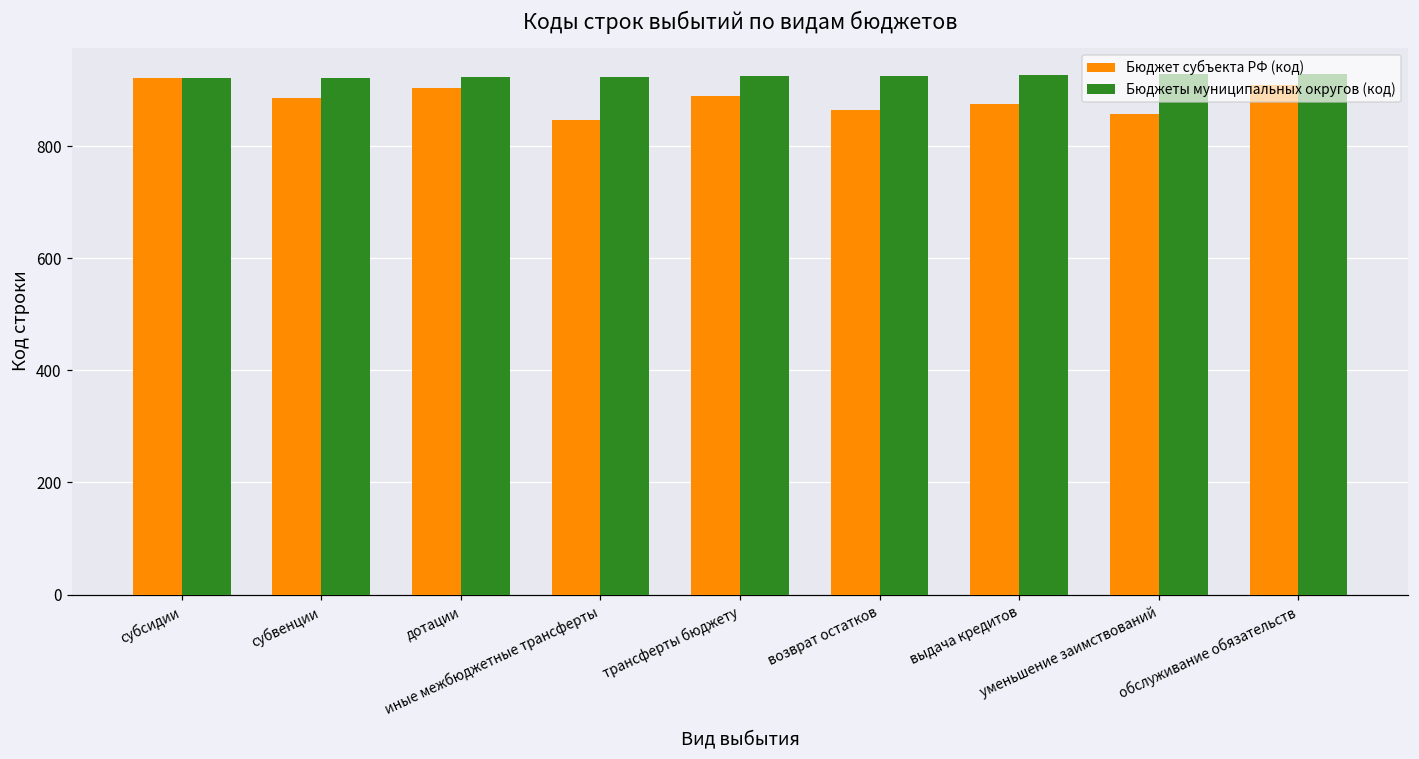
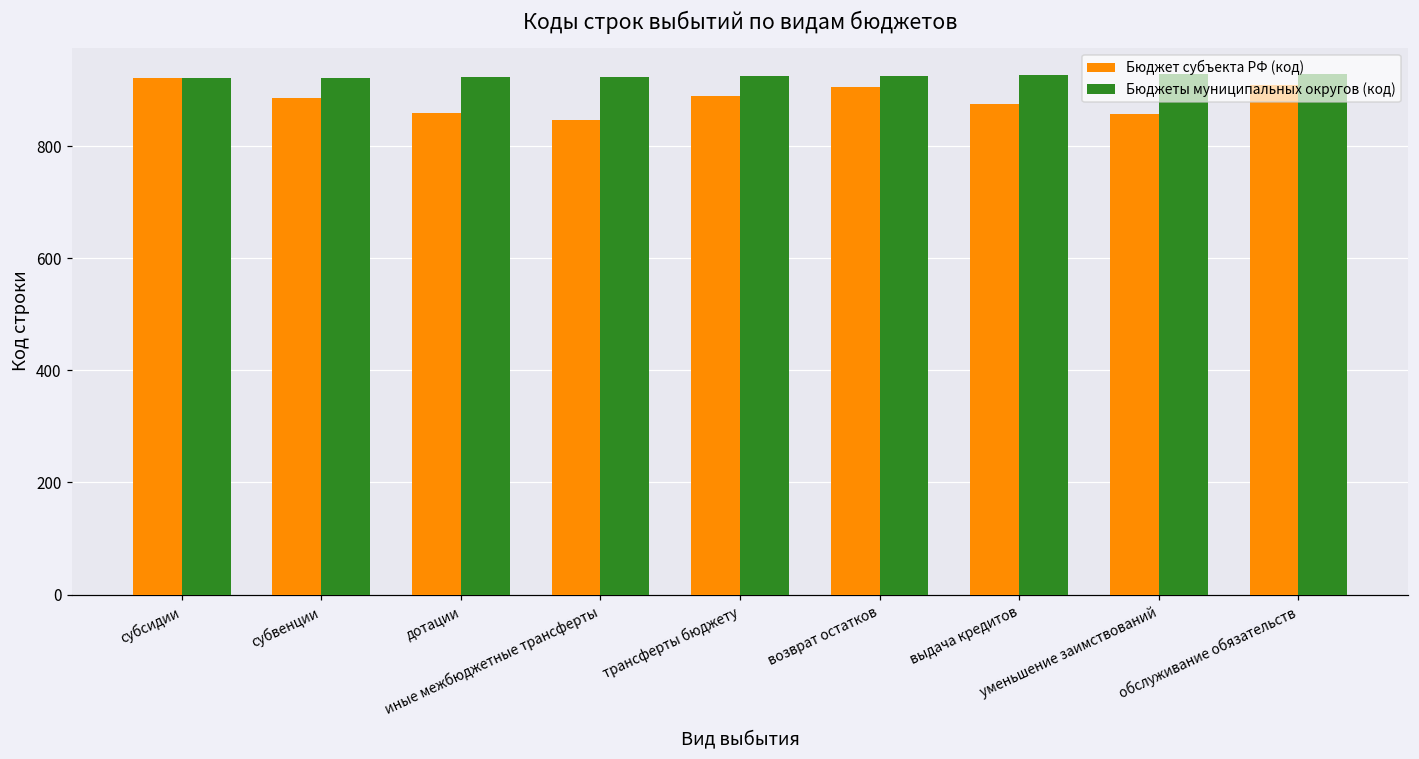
Бюджет субъекта РФ (код), дотации: 900 -> 860
Бюджет субъекта РФ (код), возврат остатков: 860 -> 910
